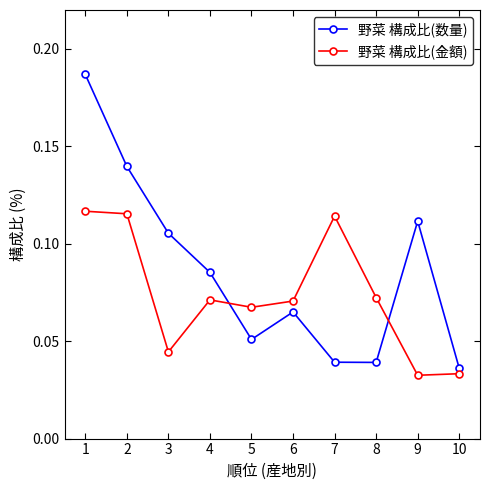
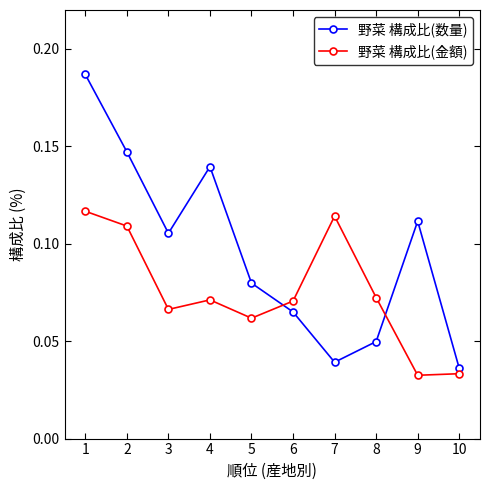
野菜 構成比(数量), 2: 0.140 -> 0.147
野菜 構成比(金額), 2: 0.115 -> 0.109
野菜 構成比(金額), 3: 0.045 -> 0.066
野菜 構成比(数量), 4: 0.085 -> 0.140
野菜 構成比(数量), 5: 0.051 -> 0.080
野菜 構成比(金額), 5: 0.067 -> 0.062
野菜 構成比(数量), 8: 0.039 -> 0.050
